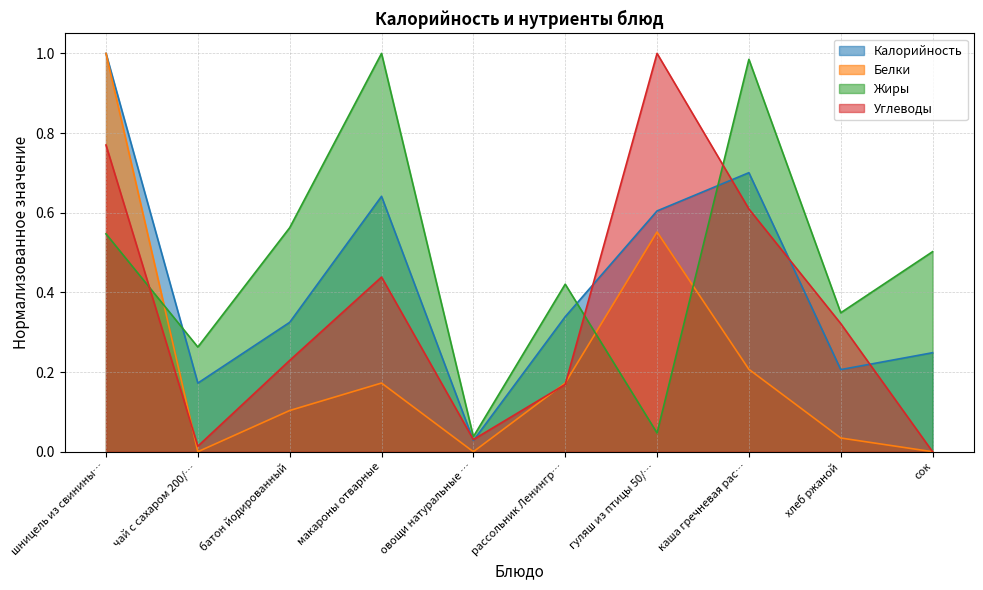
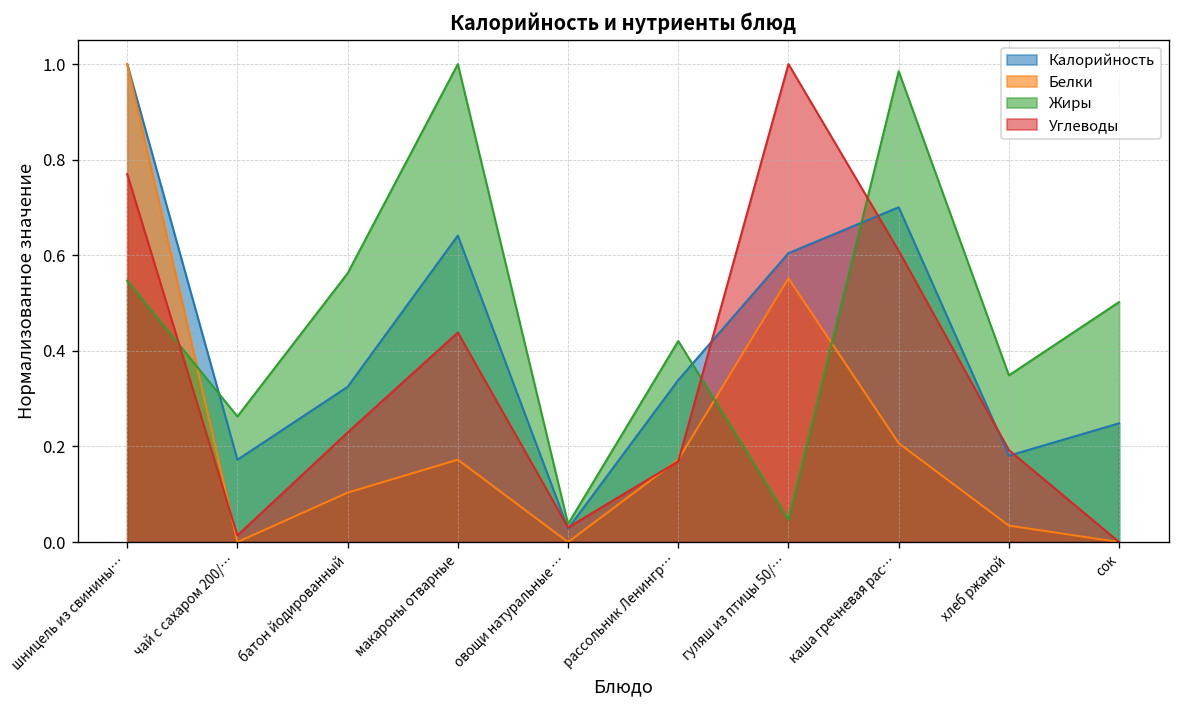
Калорийность, хлеб ржаной: 0.21 -> 0.18
Углеводы, хлеб ржаной: 0.32 -> 0.19
